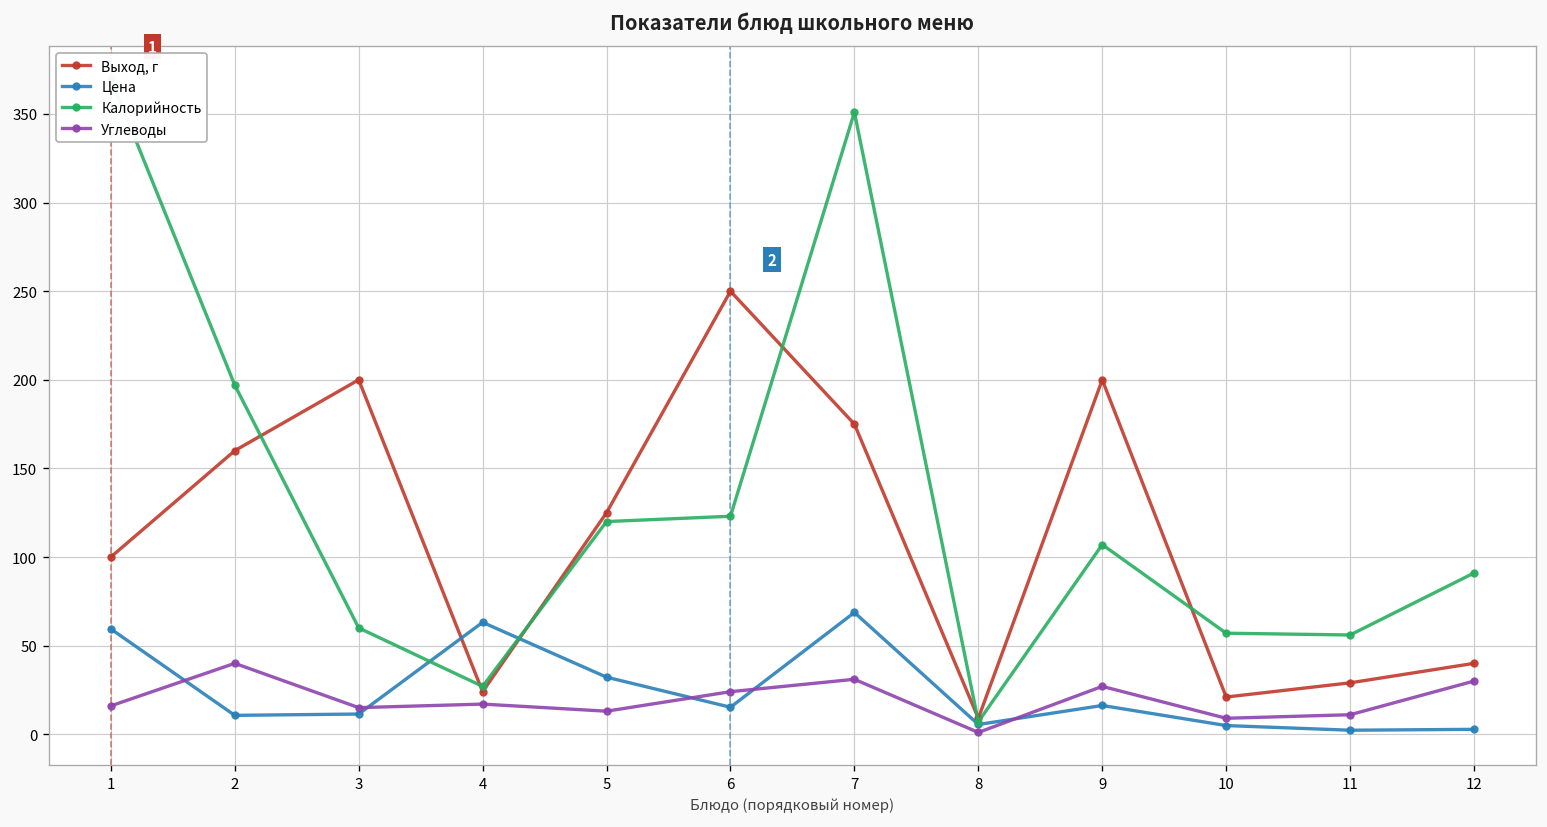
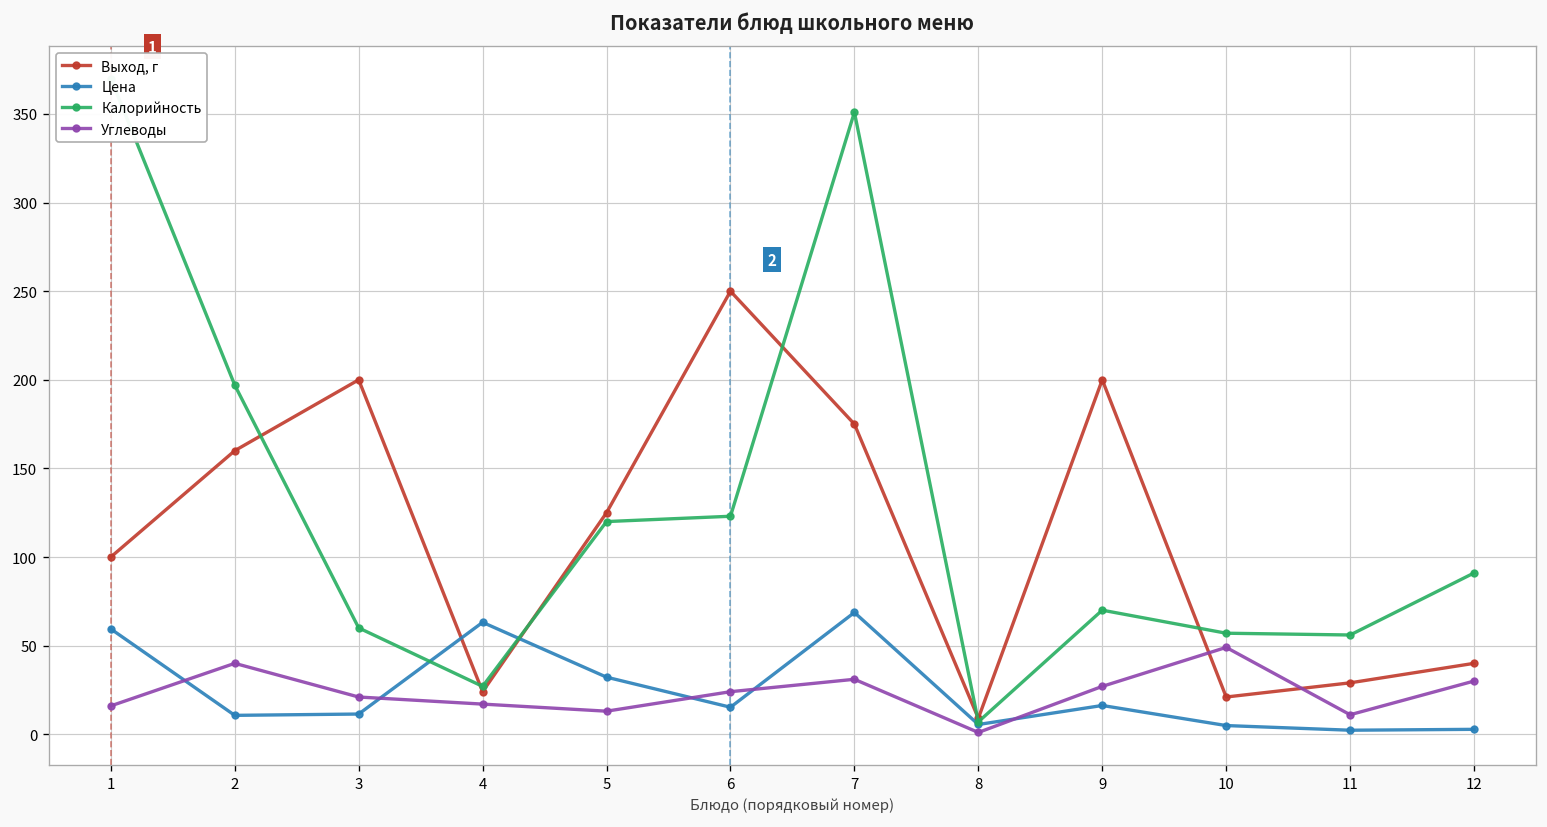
Углеводы, 3: 15 -> 21
Калорийность, 9: 107 -> 70
Углеводы, 10: 9 -> 49
